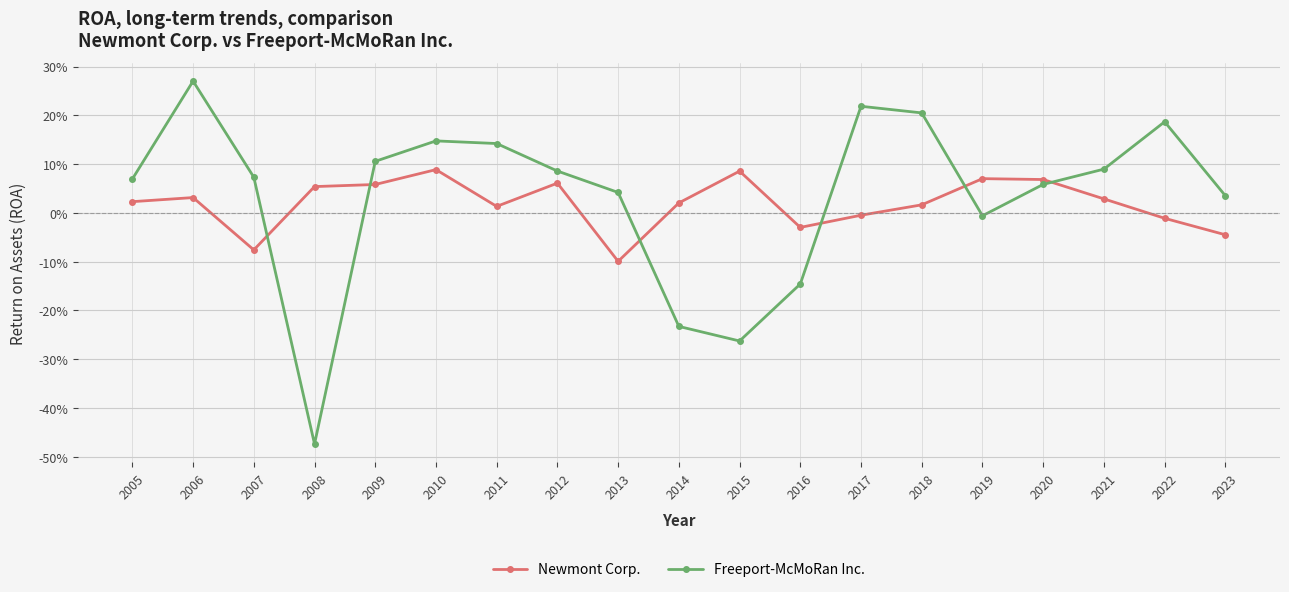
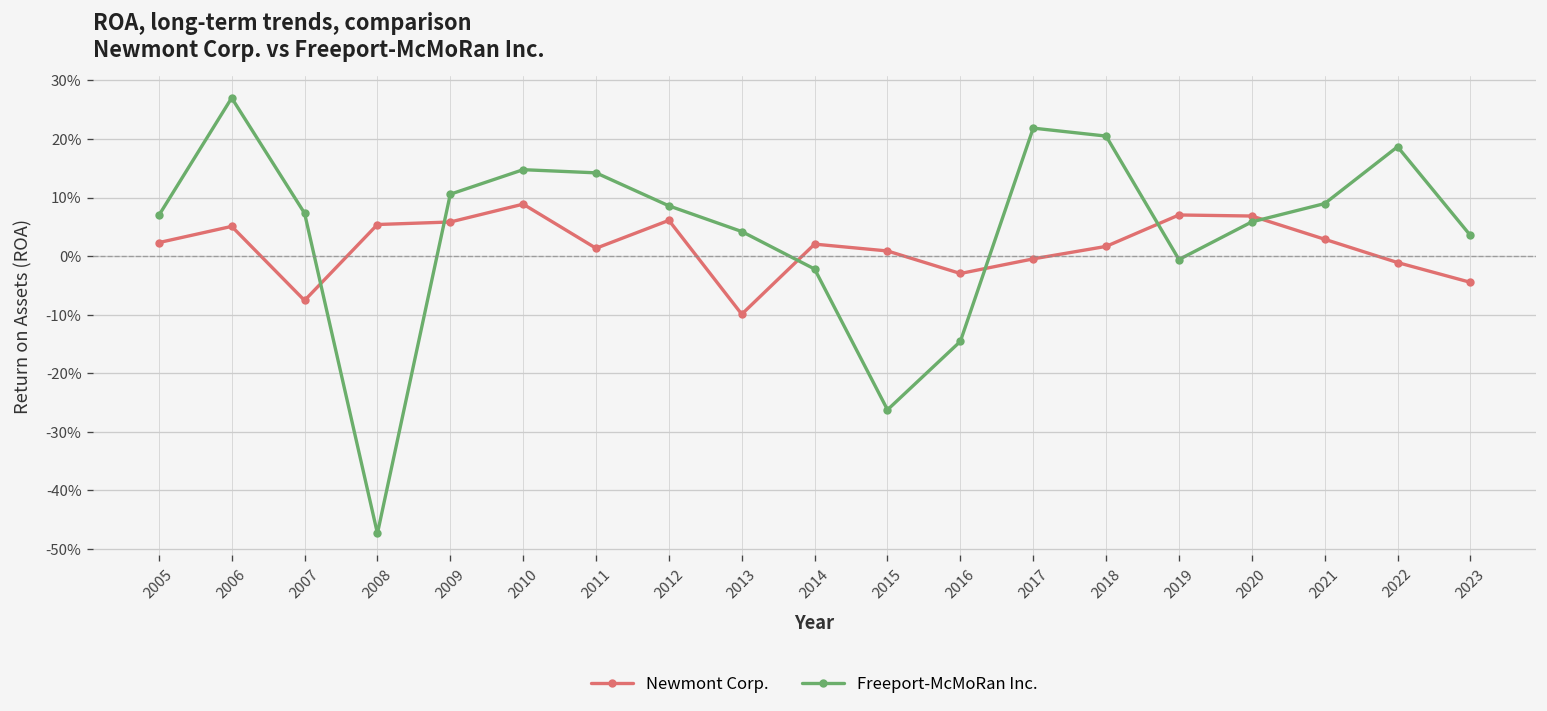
Newmont Corp., 2006: 3% -> 5%
Freeport-McMoRan Inc., 2014: -23% -> -2%
Newmont Corp., 2015: 9% -> 1%
